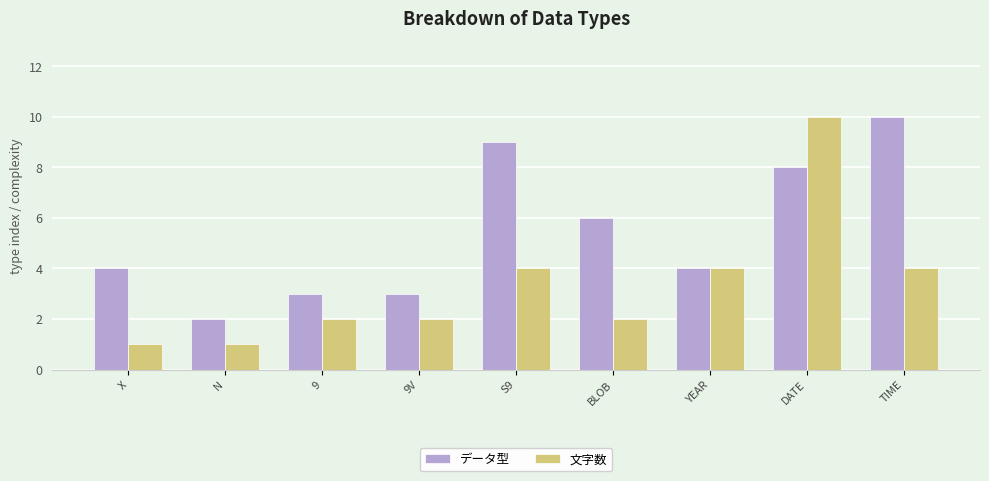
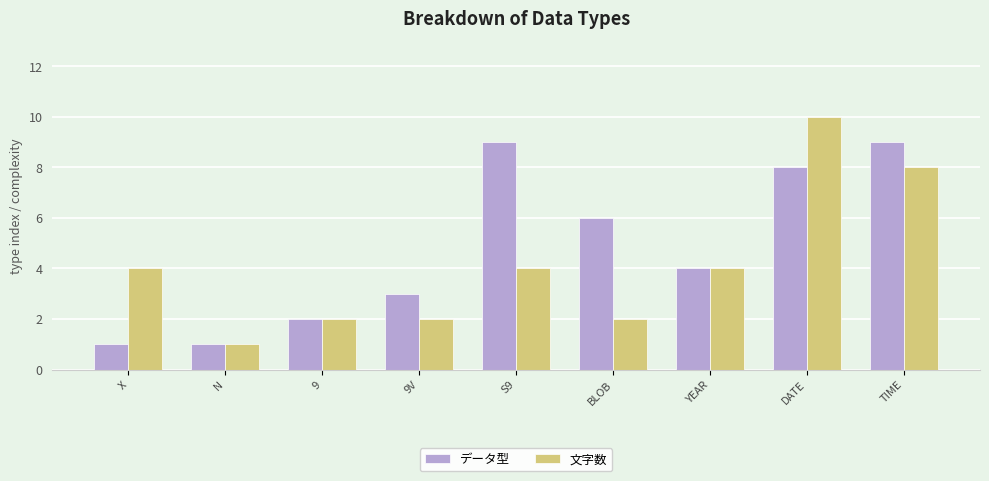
データ型, X: 4 -> 1
文字数, X: 1 -> 4
データ型, N: 2 -> 1
データ型, 9: 3 -> 2
データ型, TIME: 10 -> 9
文字数, TIME: 4 -> 8
